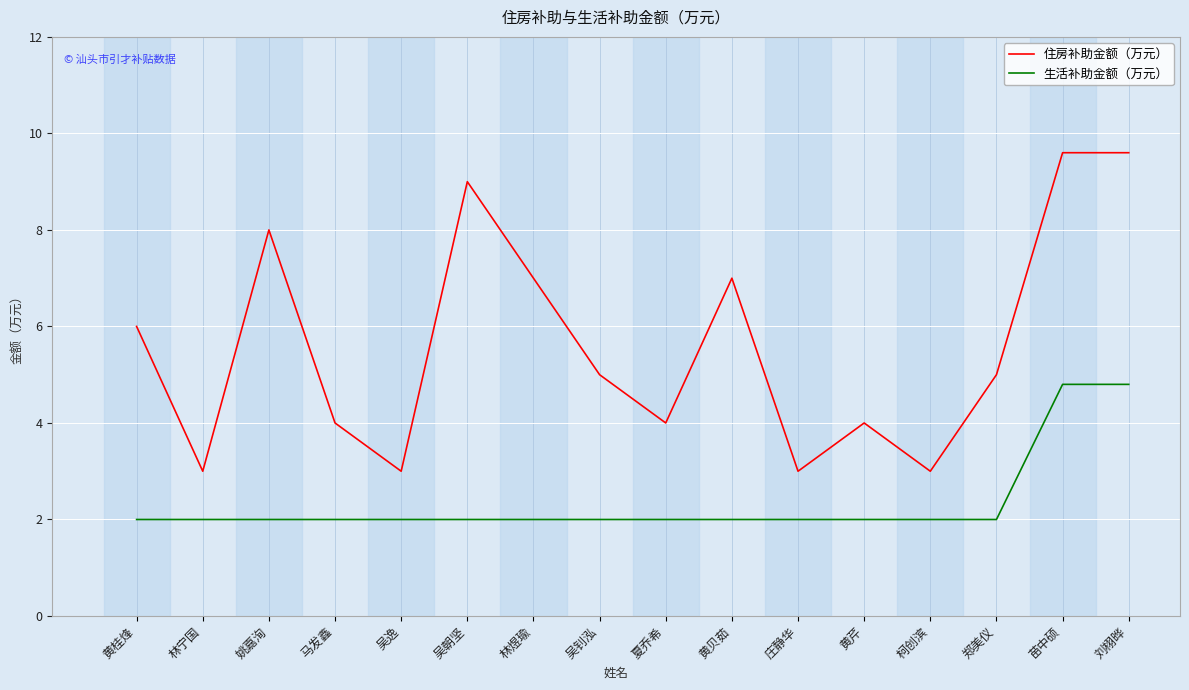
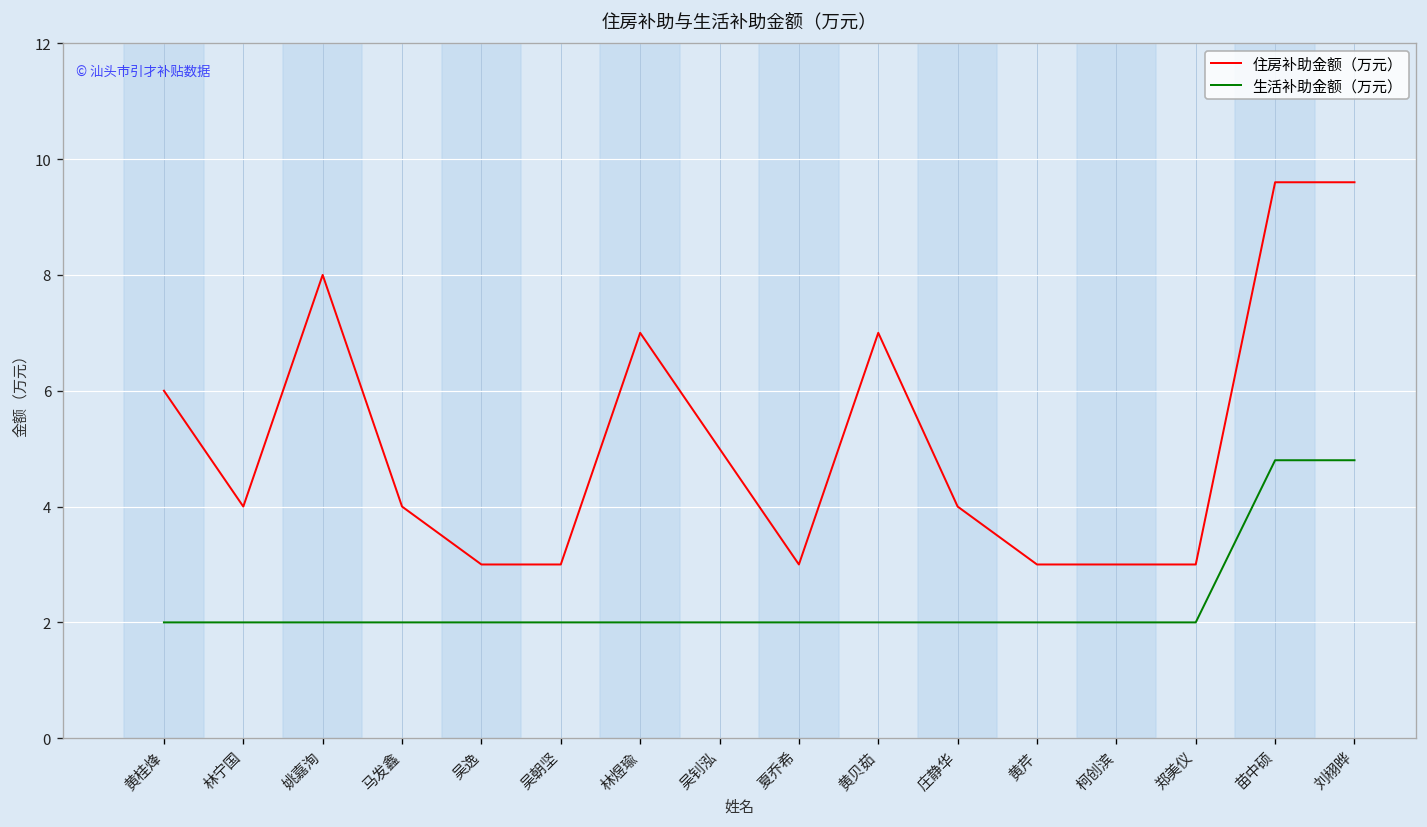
住房补助金额（万元）, 林宁国: 3 -> 4
住房补助金额（万元）, 吴朝坚: 9 -> 3
住房补助金额（万元）, 夏乔希: 4 -> 3
住房补助金额（万元）, 庄静华: 3 -> 4
住房补助金额（万元）, 黄芹: 4 -> 3
住房补助金额（万元）, 郑美仪: 5 -> 3
